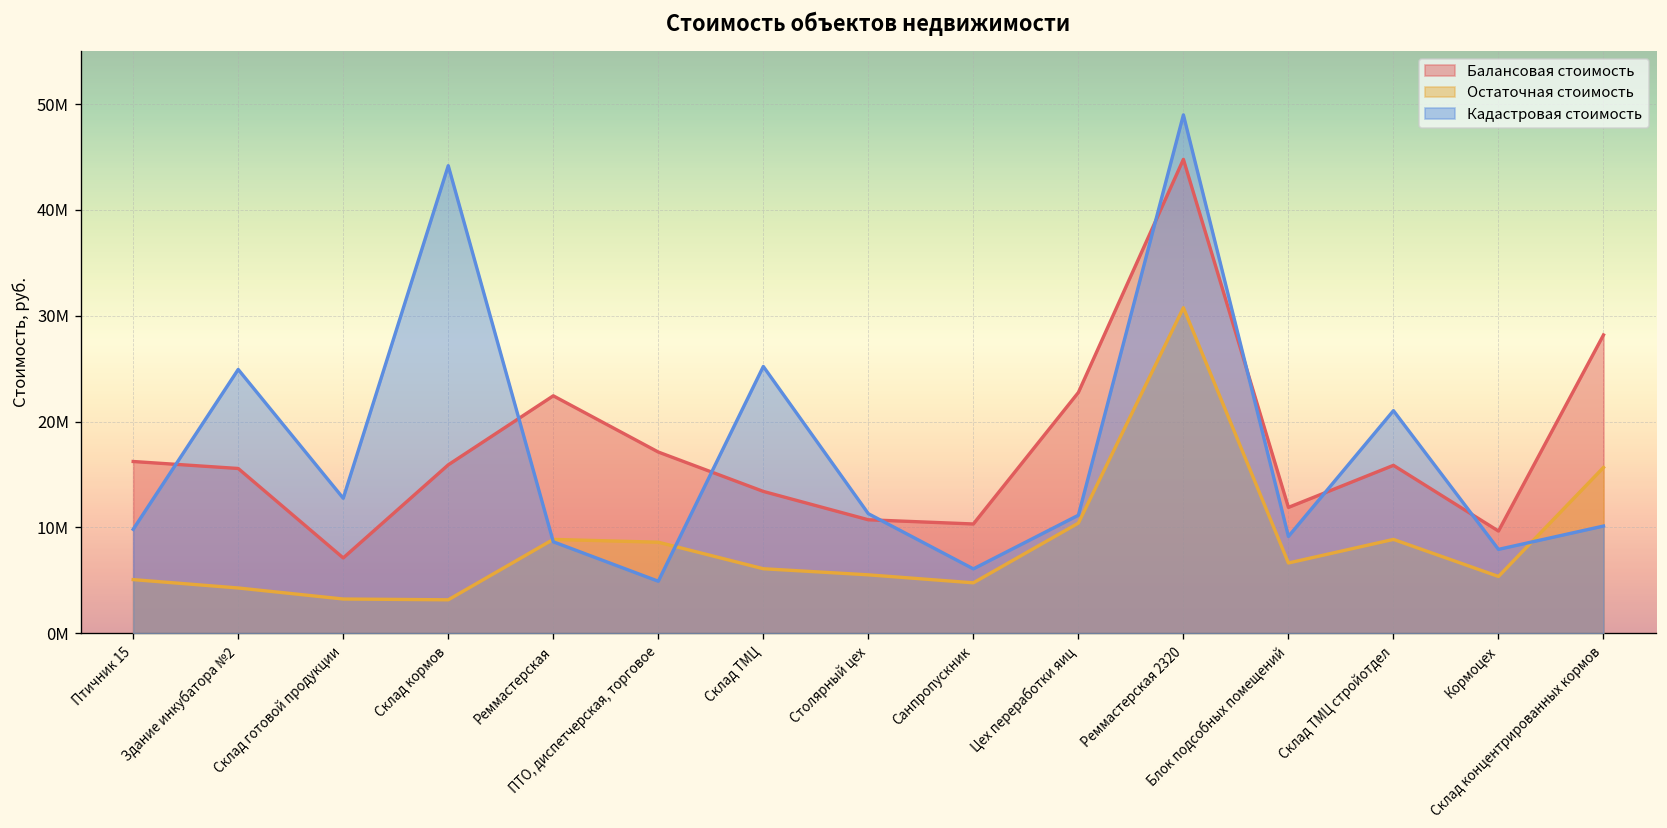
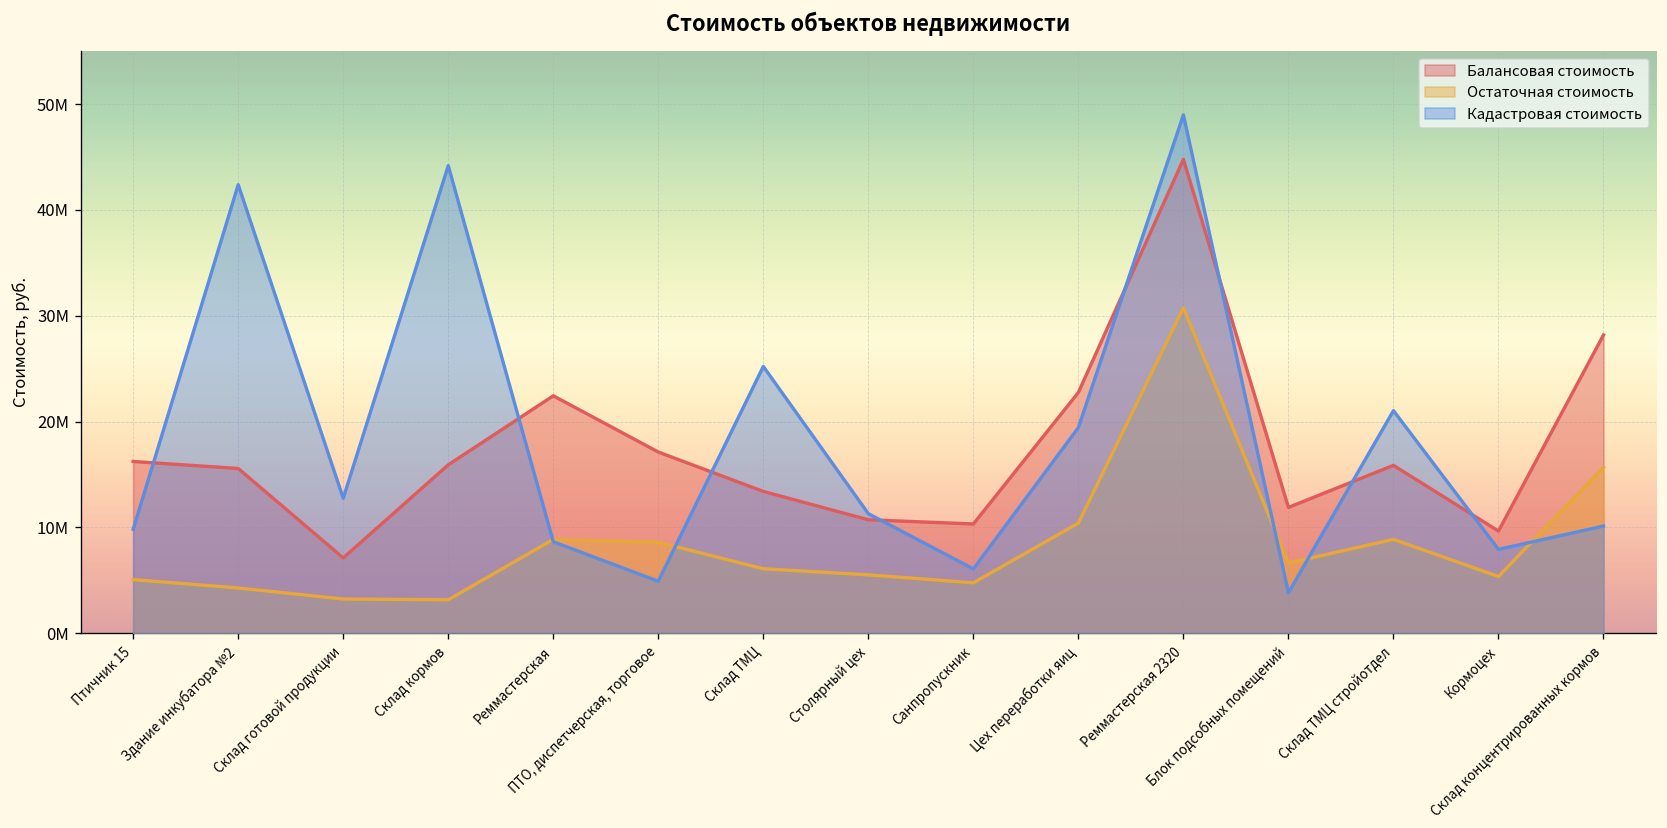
Кадастровая стоимость, Здание инкубатора №2: 25000000 -> 42000000
Кадастровая стоимость, Цех переработки яиц: 11000000 -> 19000000
Кадастровая стоимость, Блок подсобных помещений: 9000000 -> 4000000
